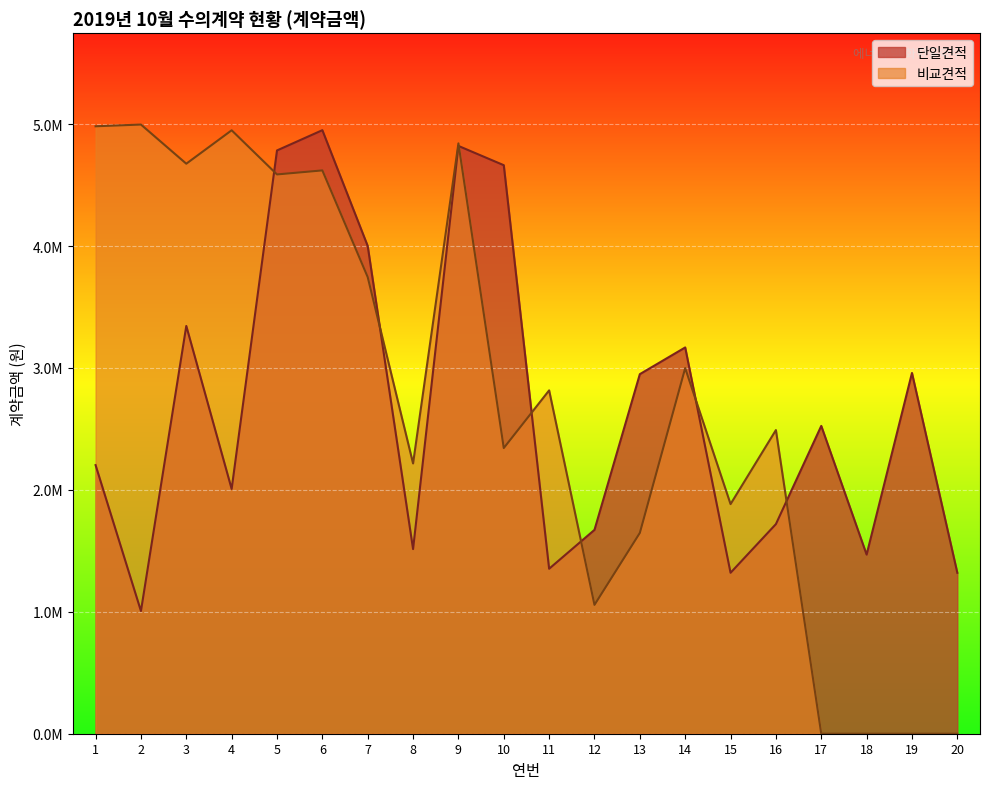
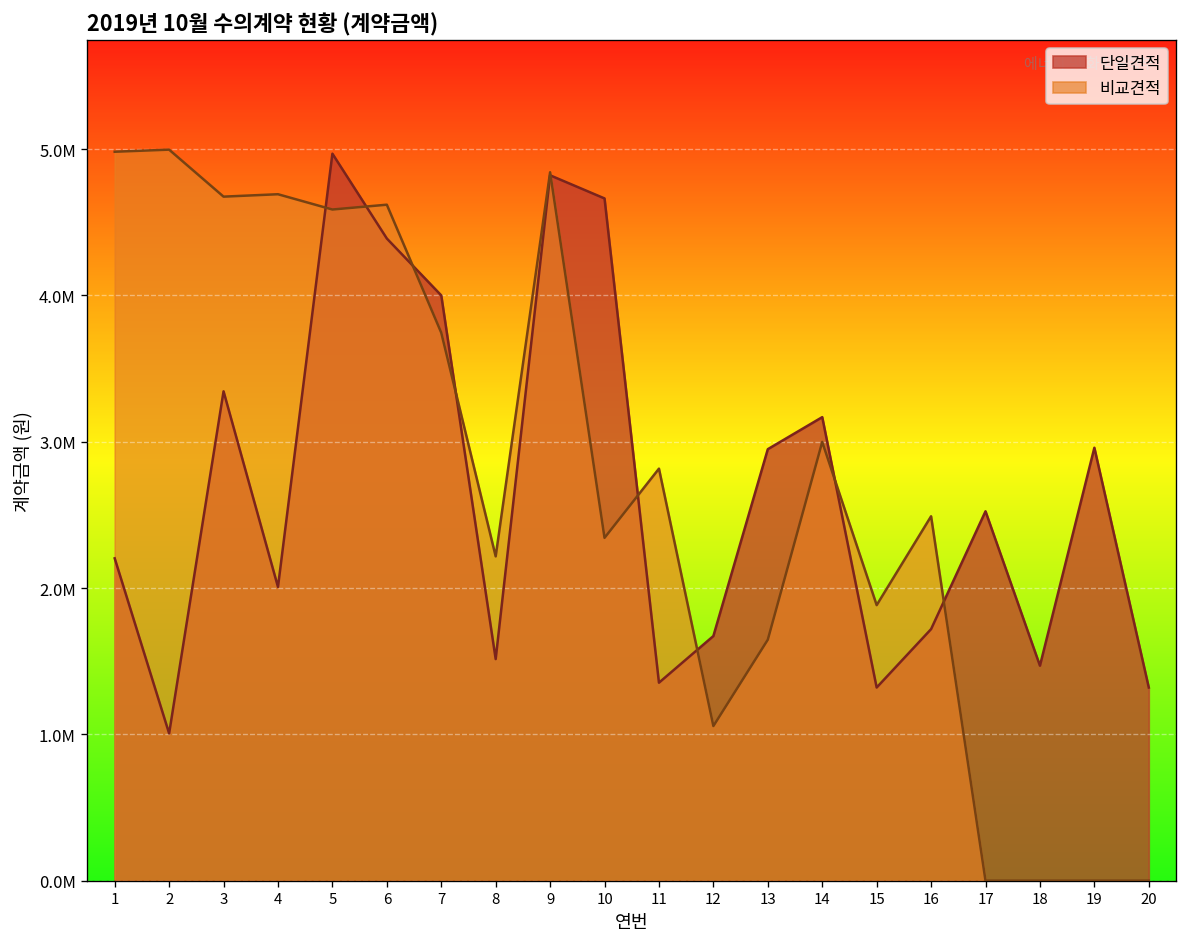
비교견적, 4: 4950000 -> 4690000
단일견적, 5: 4780000 -> 4970000
단일견적, 6: 4950000 -> 4390000
